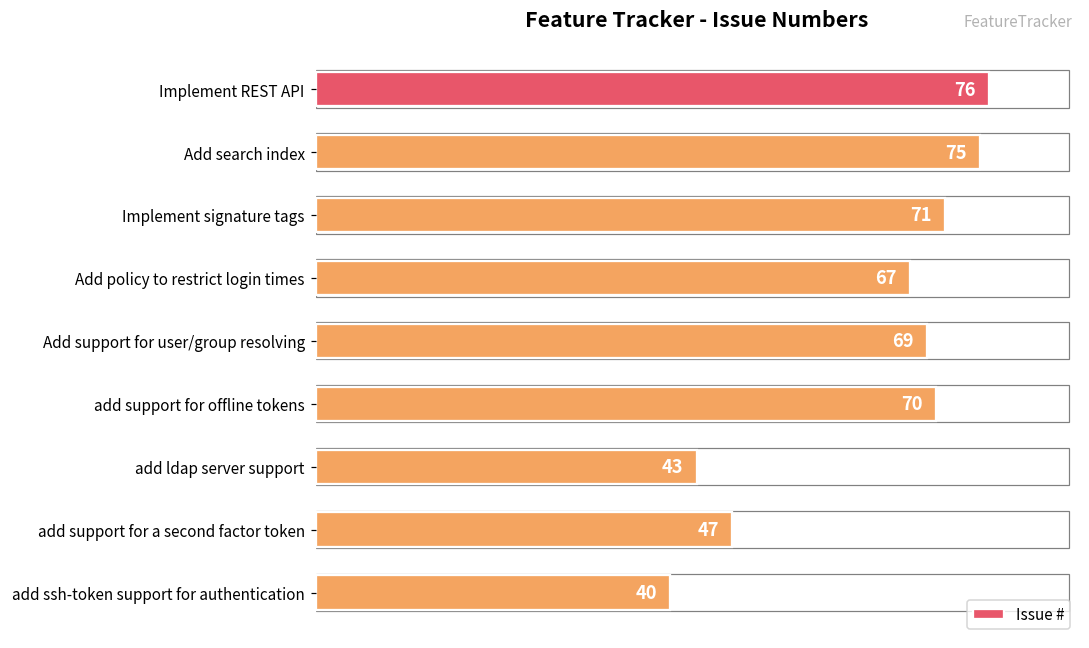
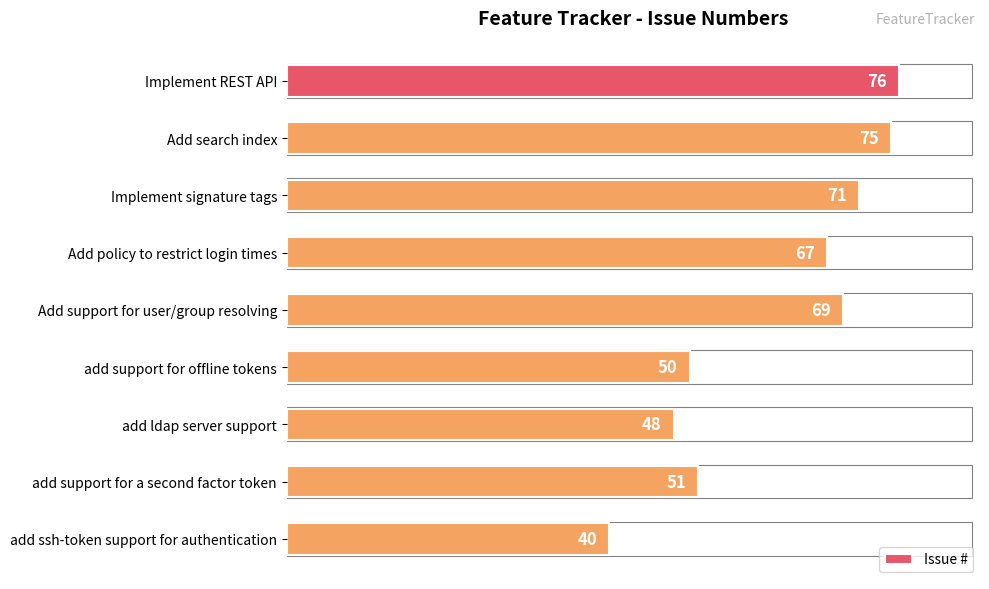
add support for offline tokens: 70 -> 50
add ldap server support: 43 -> 48
add support for a second factor token: 47 -> 51
